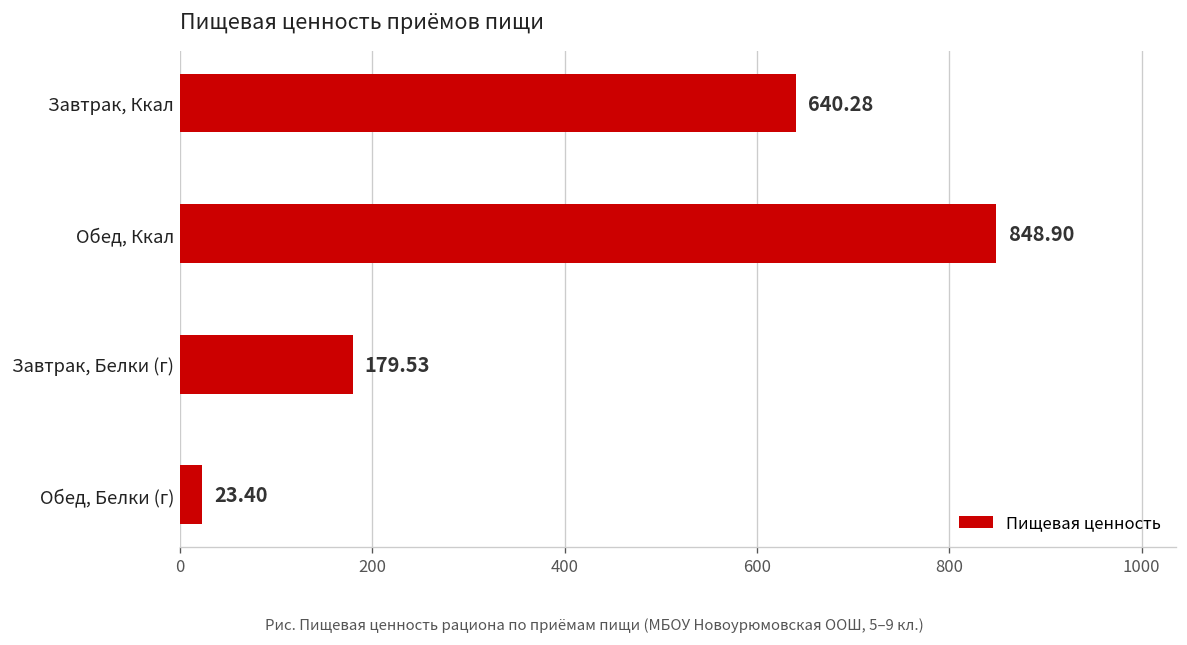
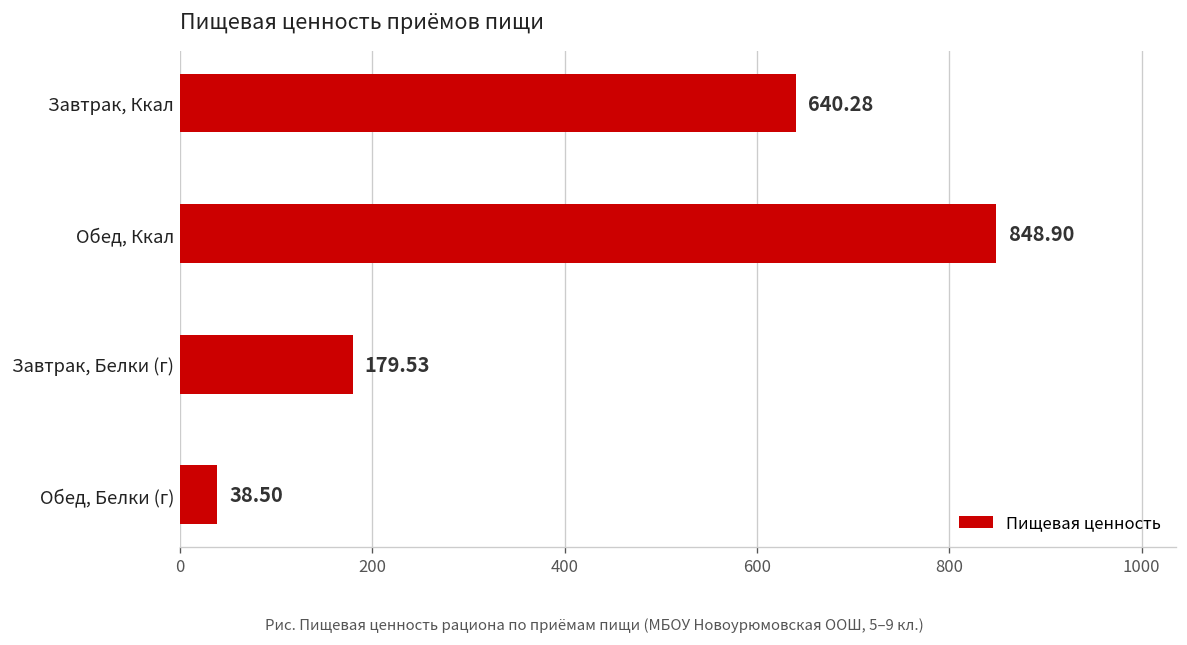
Обед, Белки (г): 23.40 -> 38.50
